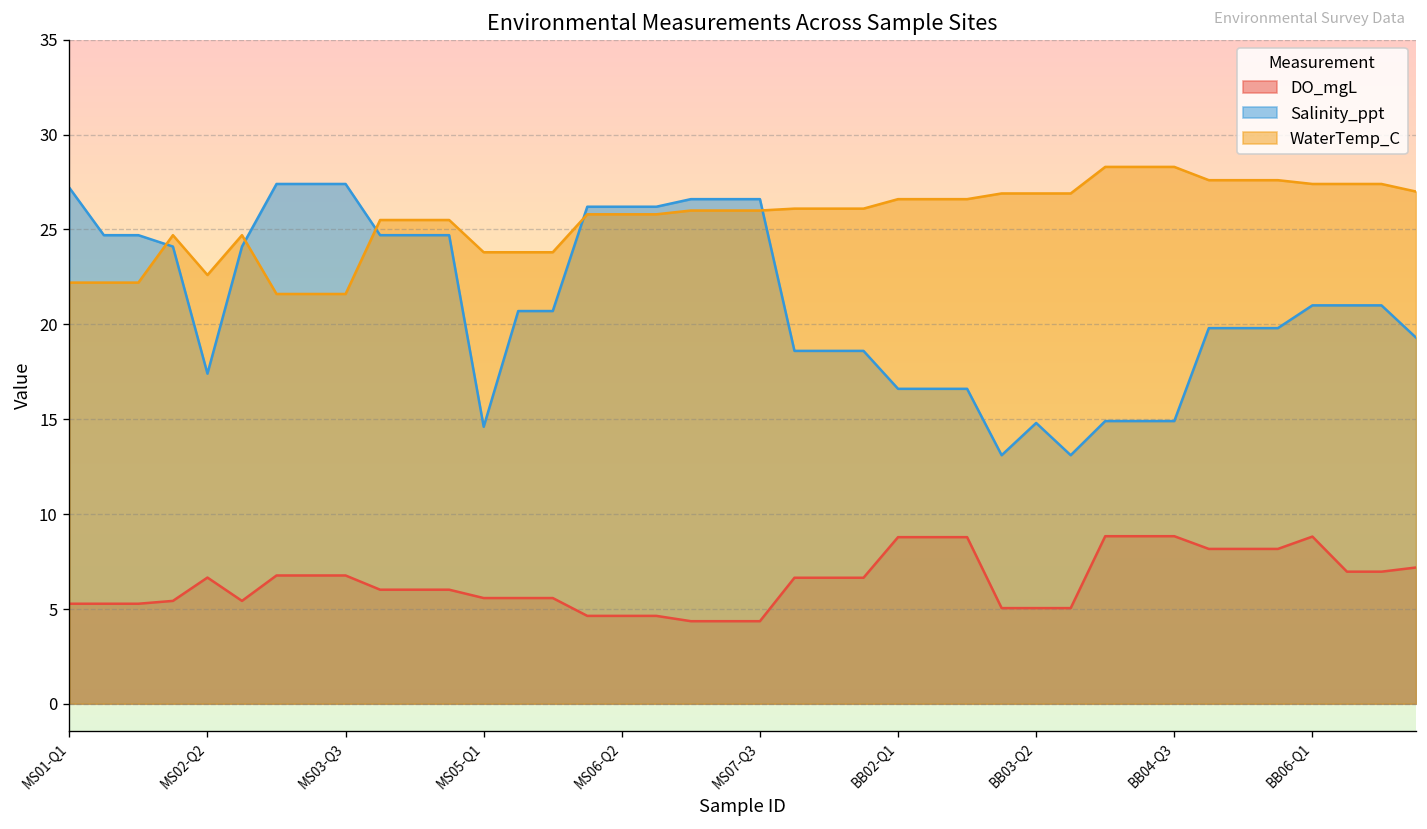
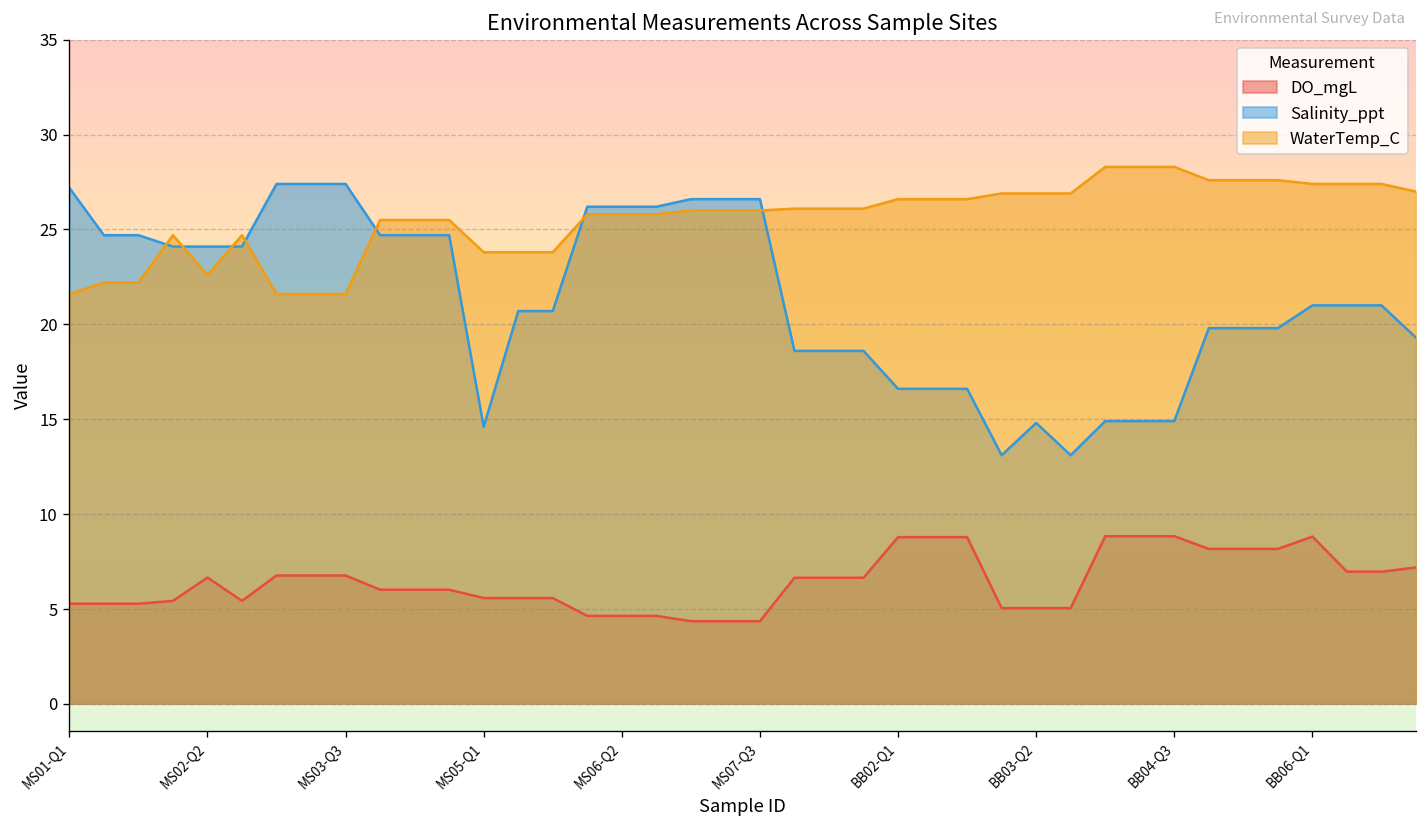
WaterTemp_C, MS01-Q1: 22.2 -> 21.6
Salinity_ppt, MS02-Q2: 17.4 -> 24.1
